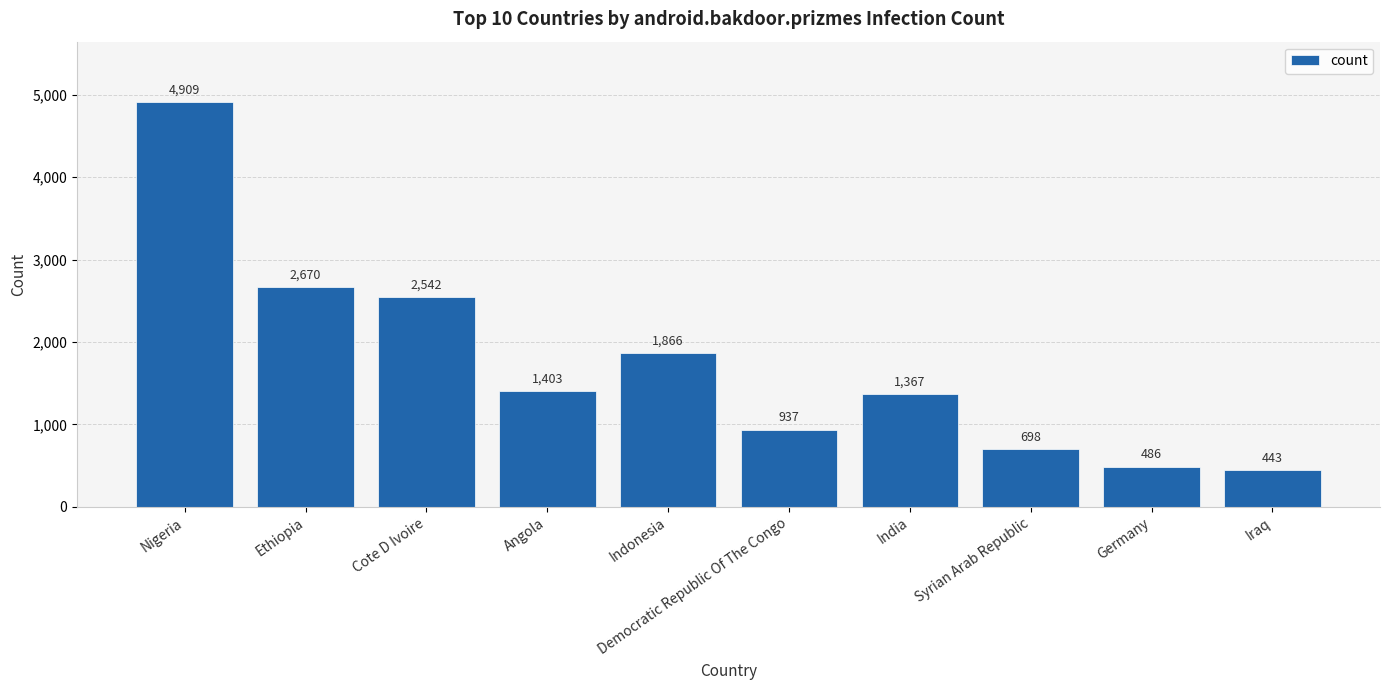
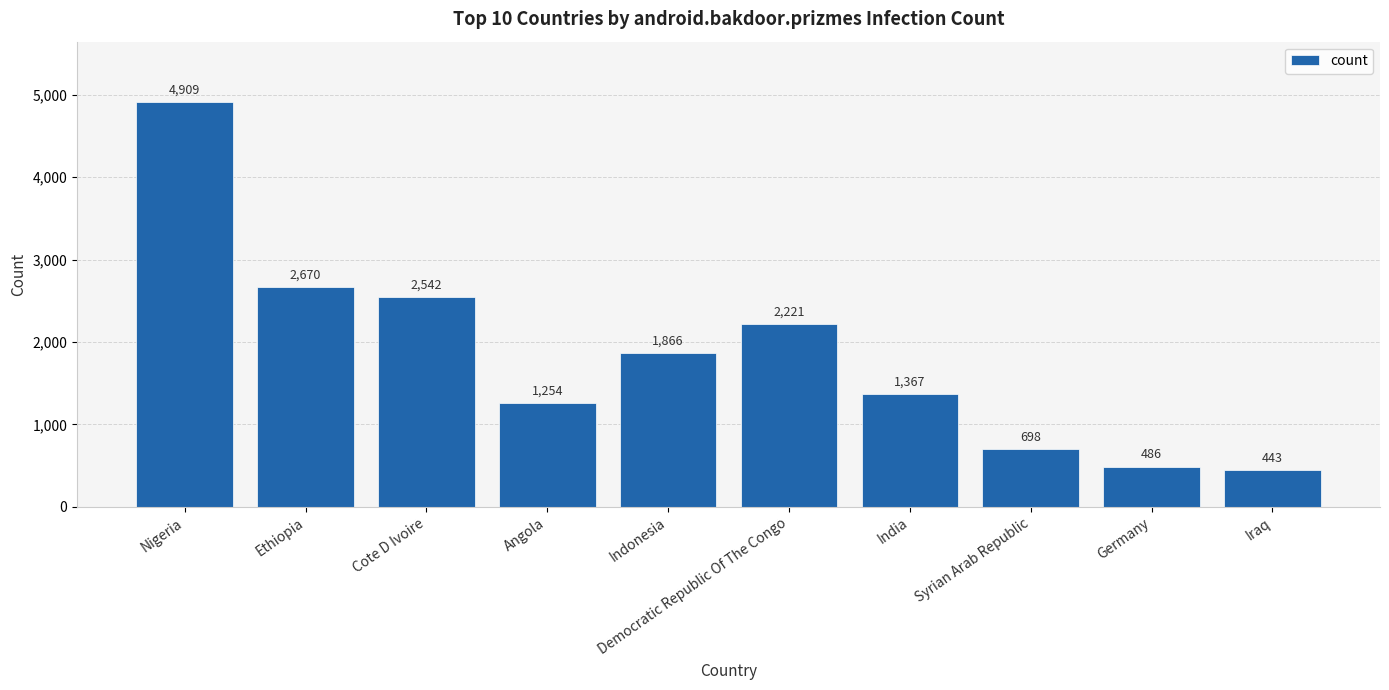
Angola: 1,403 -> 1,254
Democratic Republic Of The Congo: 937 -> 2,221
